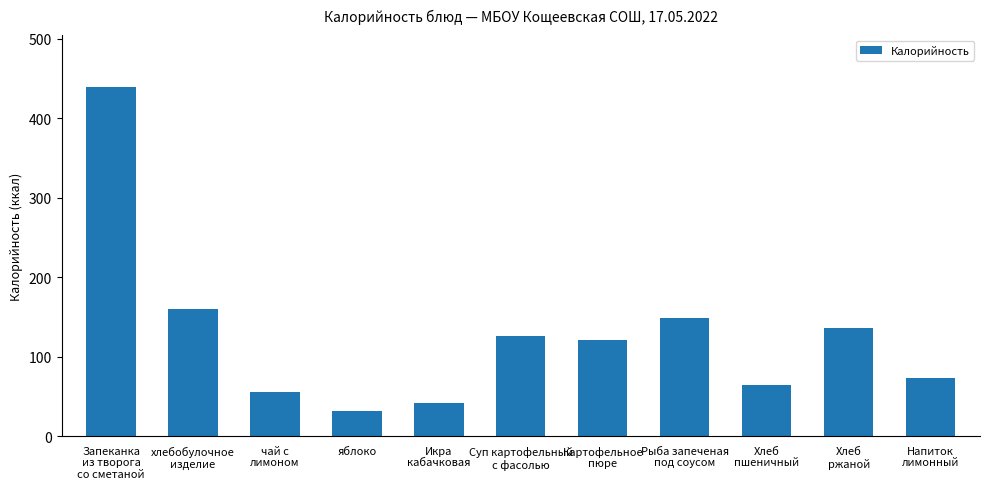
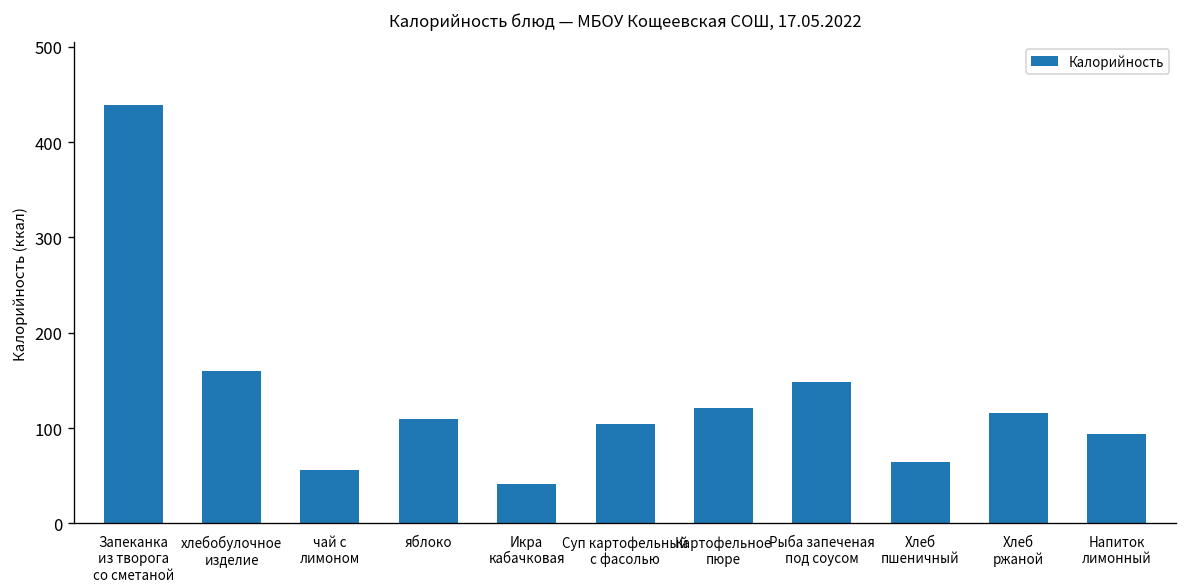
яблоко: 30 -> 110
Суп картофельный с фасолью: 130 -> 100
Хлеб ржаной: 140 -> 120
Напиток лимонный: 70 -> 90
